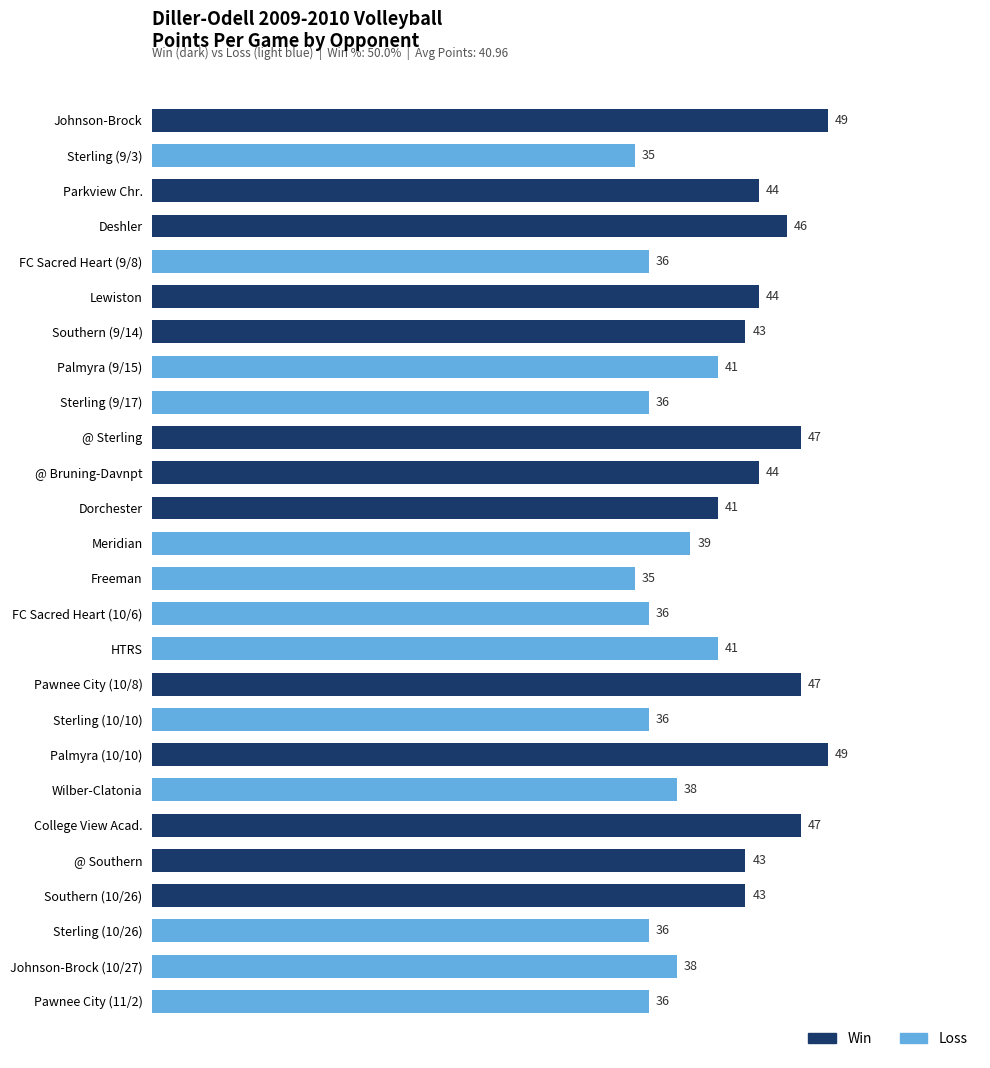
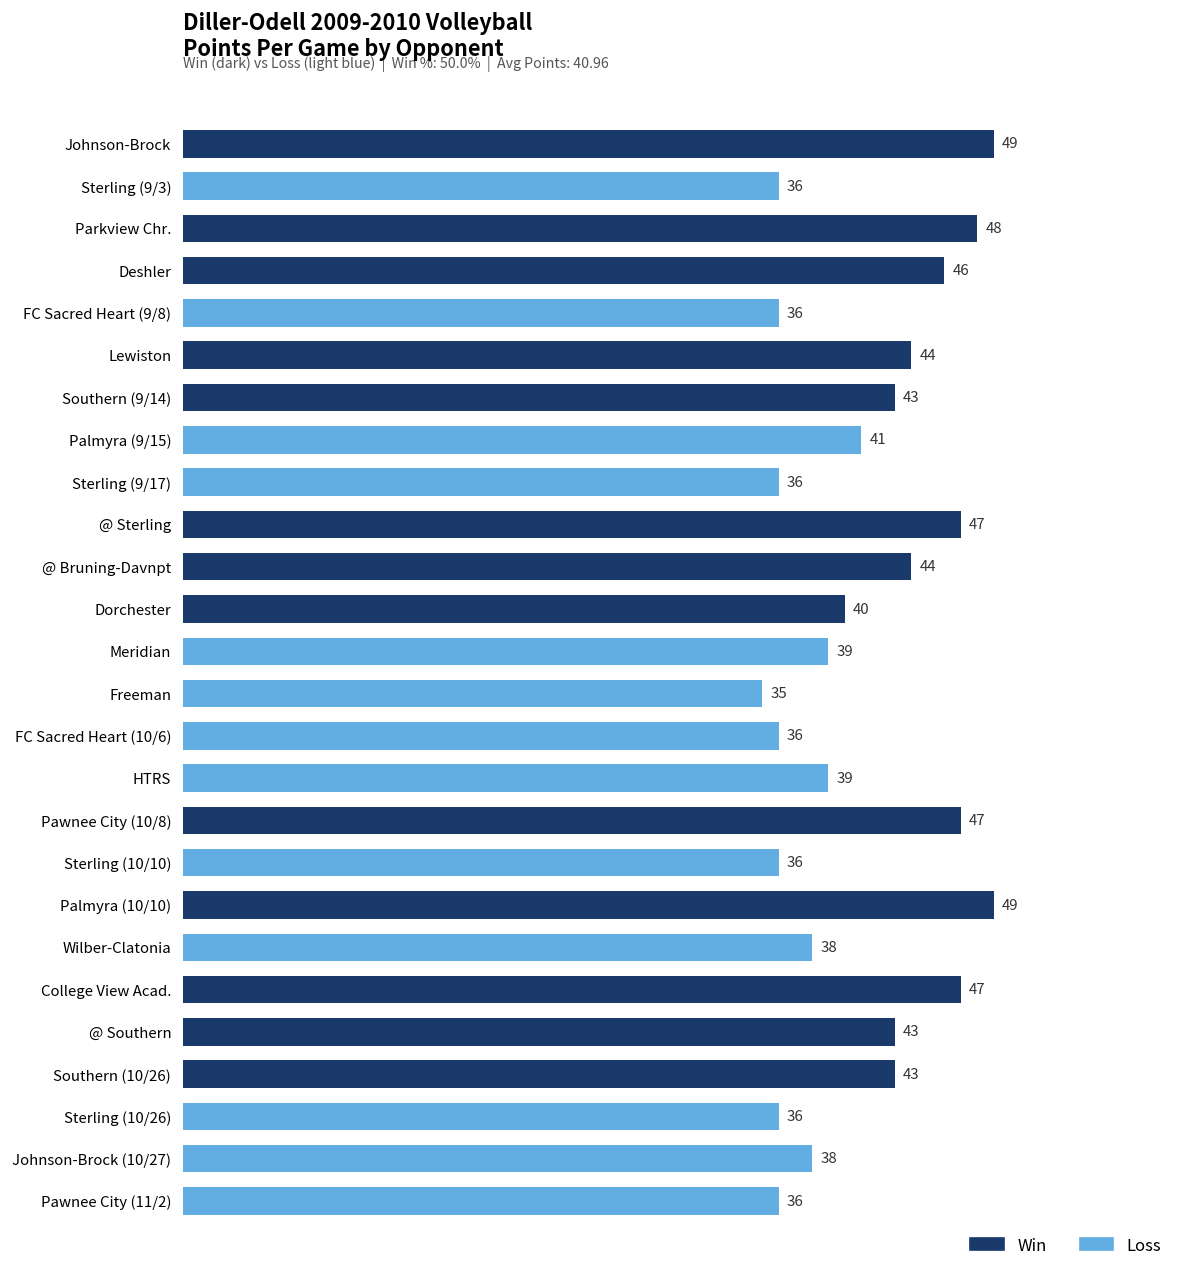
Sterling (9/3): 35 -> 36
Parkview Chr.: 44 -> 48
Dorchester: 41 -> 40
HTRS: 41 -> 39
